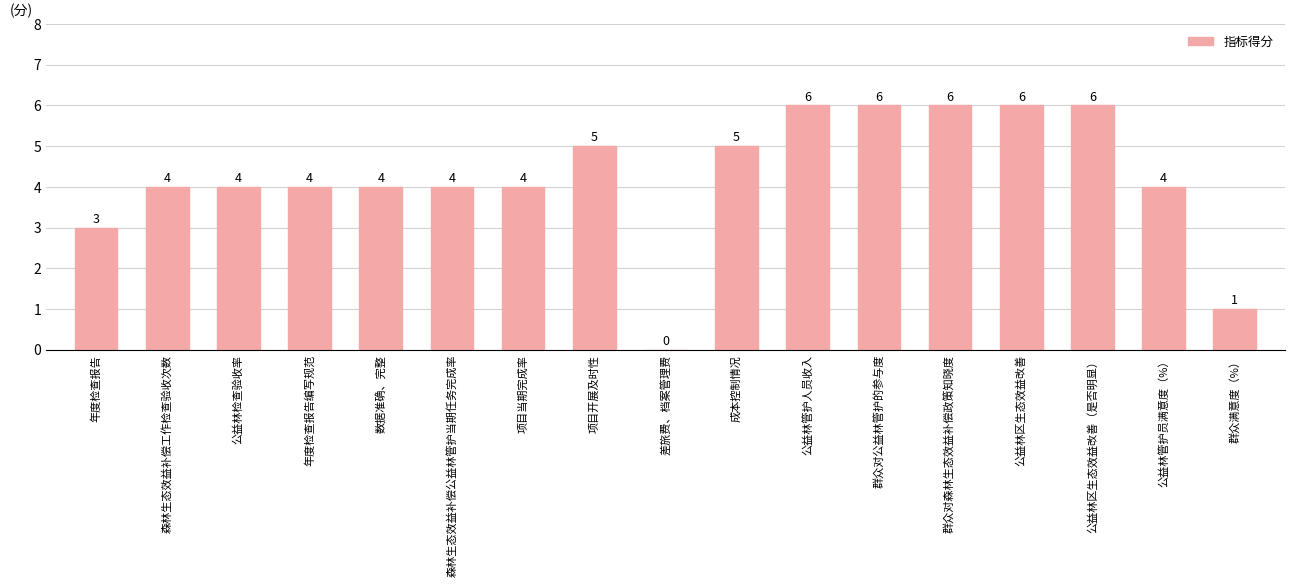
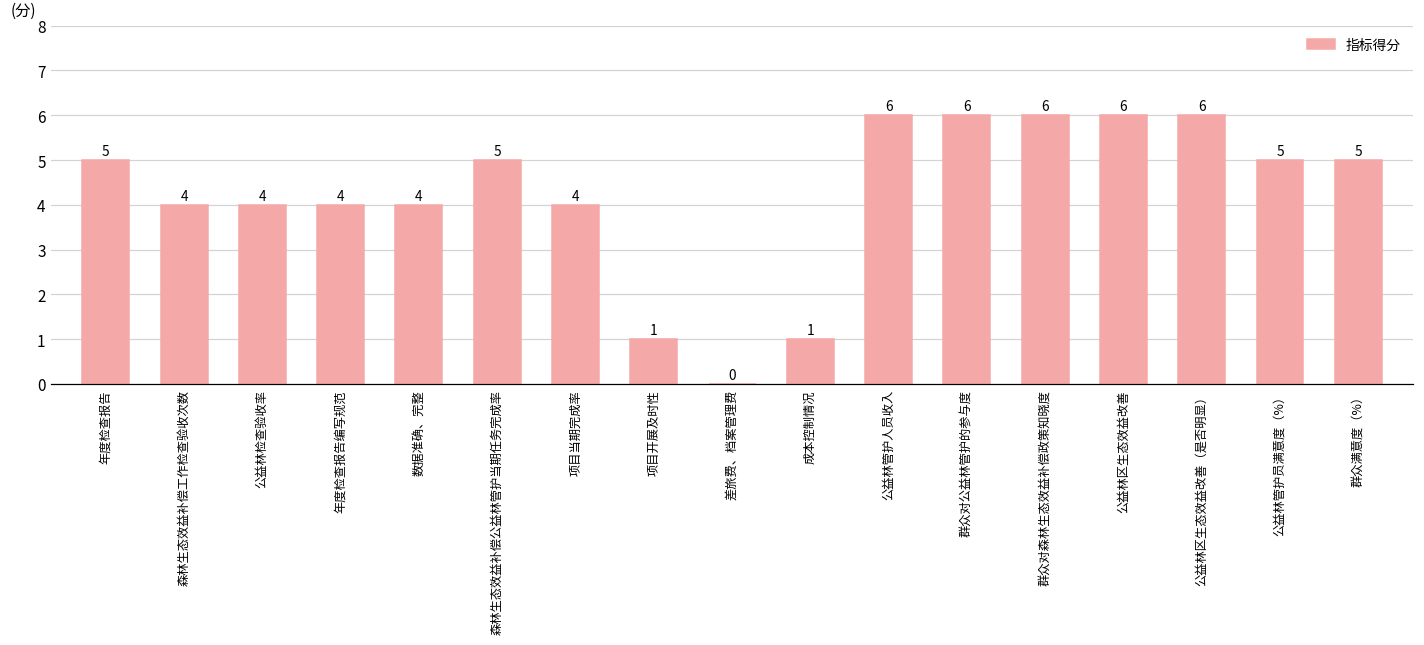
年度检查报告: 3 -> 5
森林生态效益补偿公益林管护当期任务完成率: 4 -> 5
项目开展及时性: 5 -> 1
成本控制情况: 5 -> 1
公益林管护员满意度（%）: 4 -> 5
群众满意度（%）: 1 -> 5
